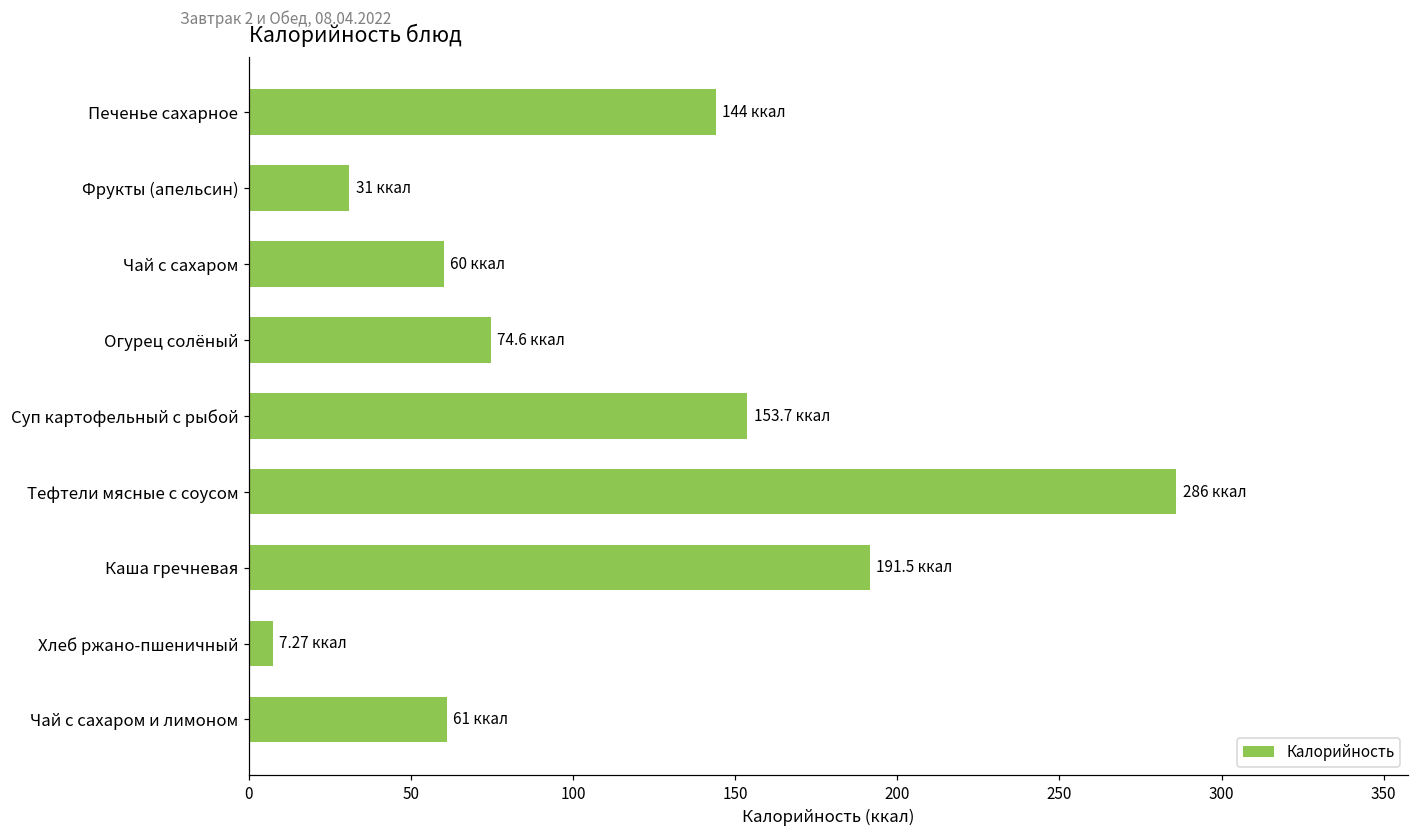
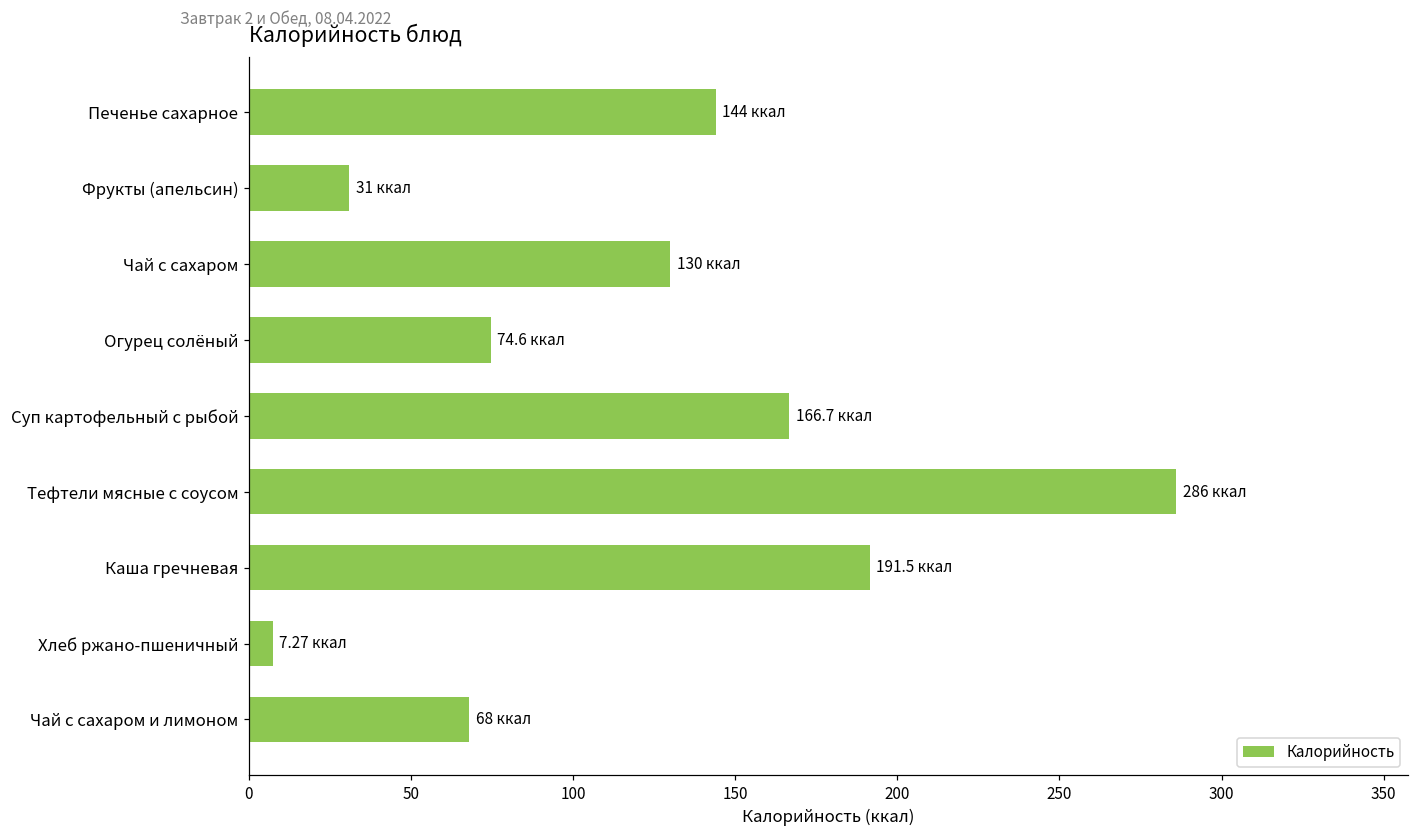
Чай с сахаром: 60 -> 130
Суп картофельный с рыбой: 153.7 -> 166.7
Чай с сахаром и лимоном: 61 -> 68
